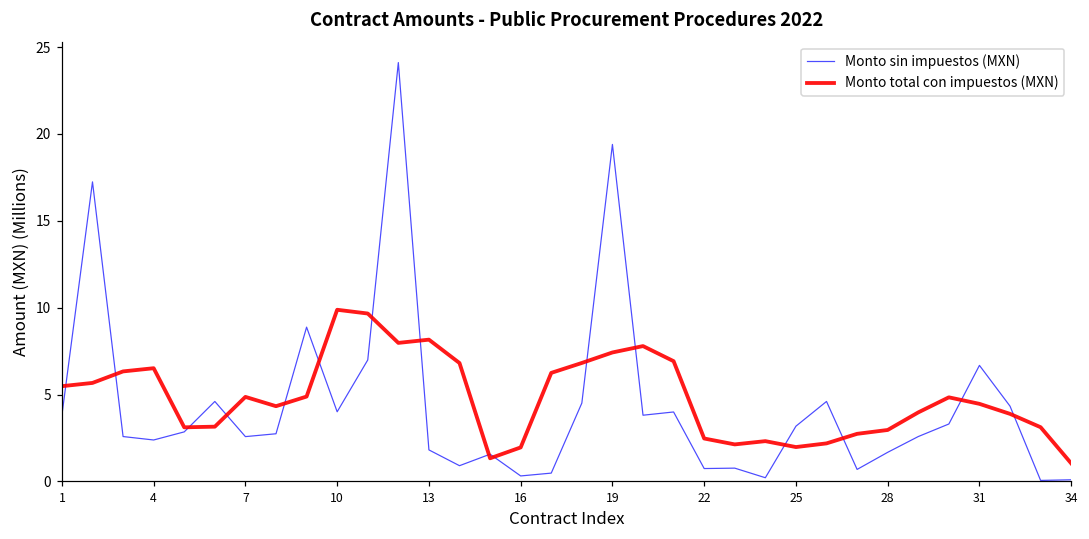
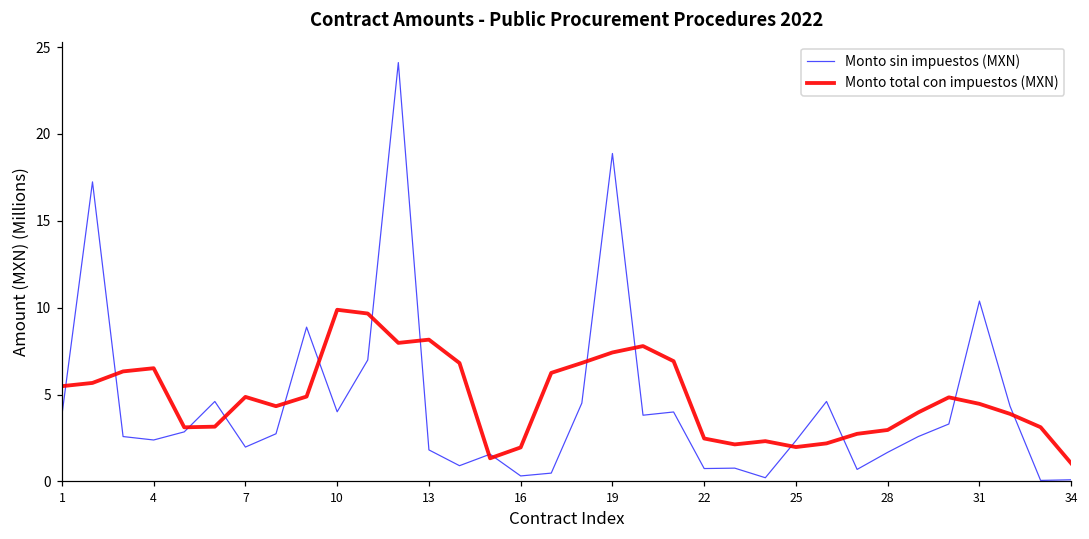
Monto sin impuestos (MXN), 7: 2.6 -> 2.0
Monto sin impuestos (MXN), 19: 19.4 -> 18.9
Monto sin impuestos (MXN), 25: 3.2 -> 2.4
Monto sin impuestos (MXN), 31: 6.7 -> 10.4
